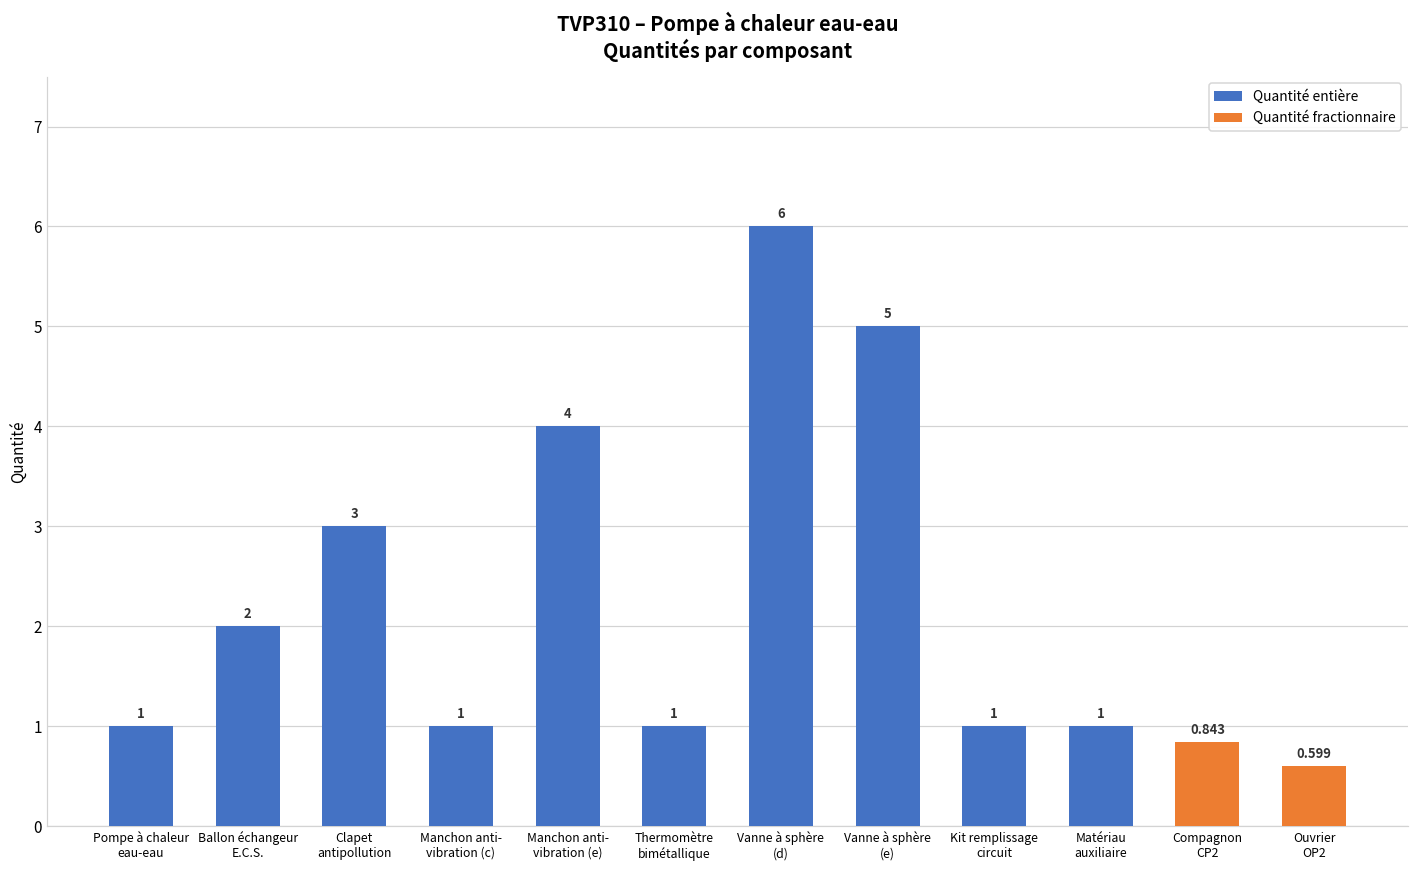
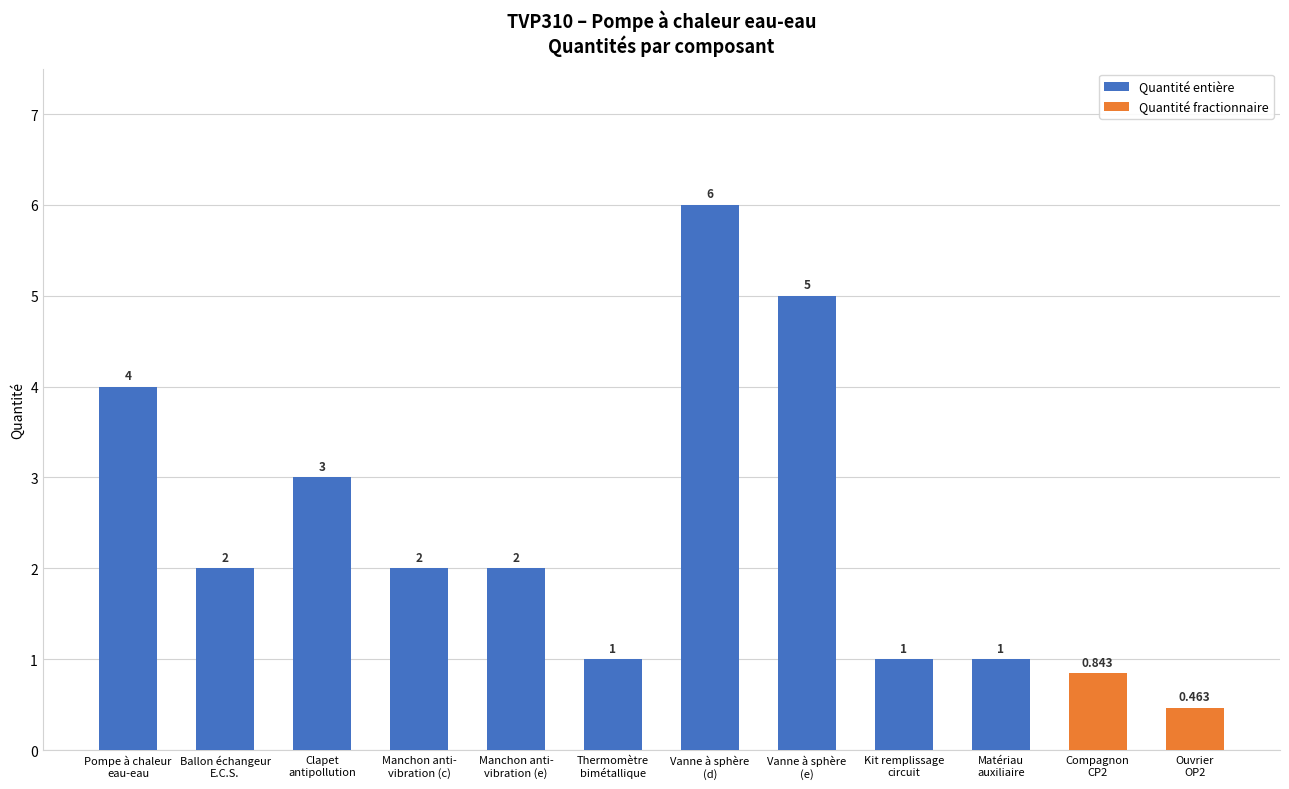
Quantité entière, Pompe à chaleur eau-eau: 1 -> 4
Quantité entière, Manchon anti- vibration (c): 1 -> 2
Quantité entière, Manchon anti- vibration (e): 4 -> 2
Quantité fractionnaire, Ouvrier OP2: 0.599 -> 0.463
